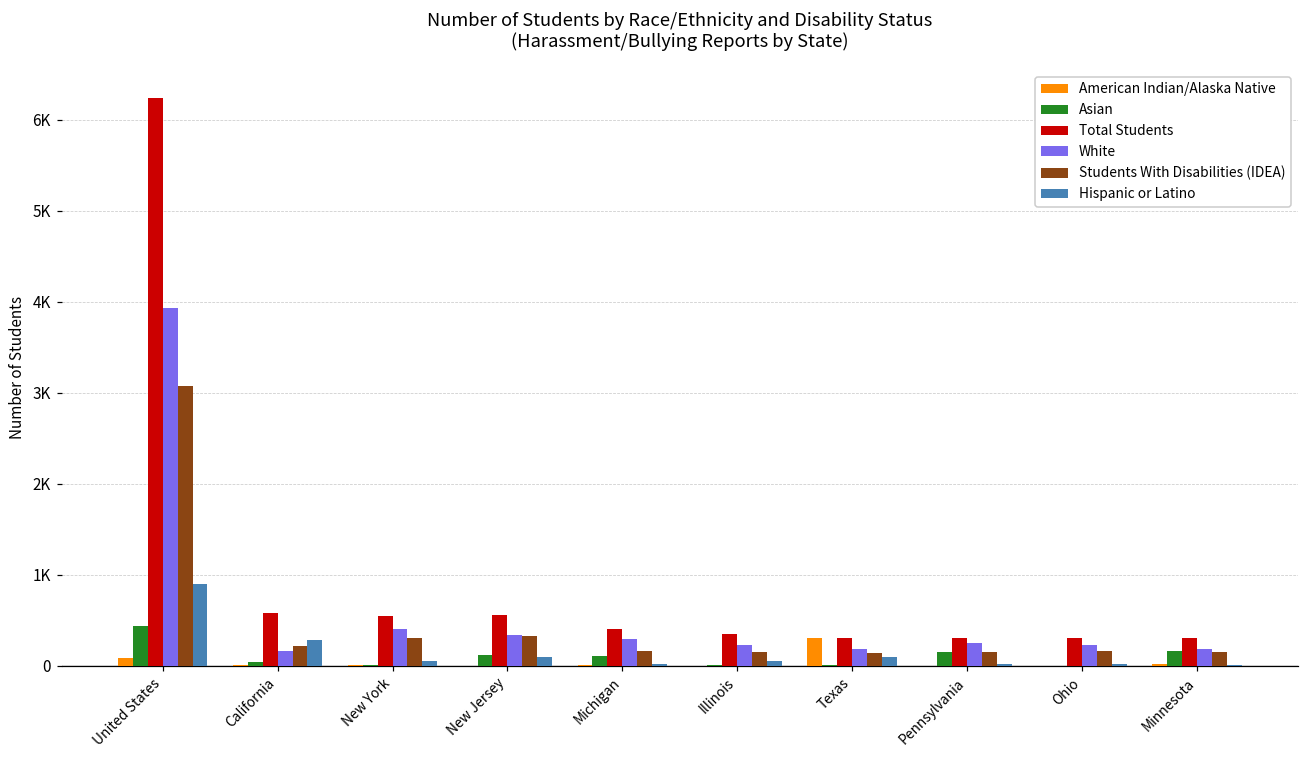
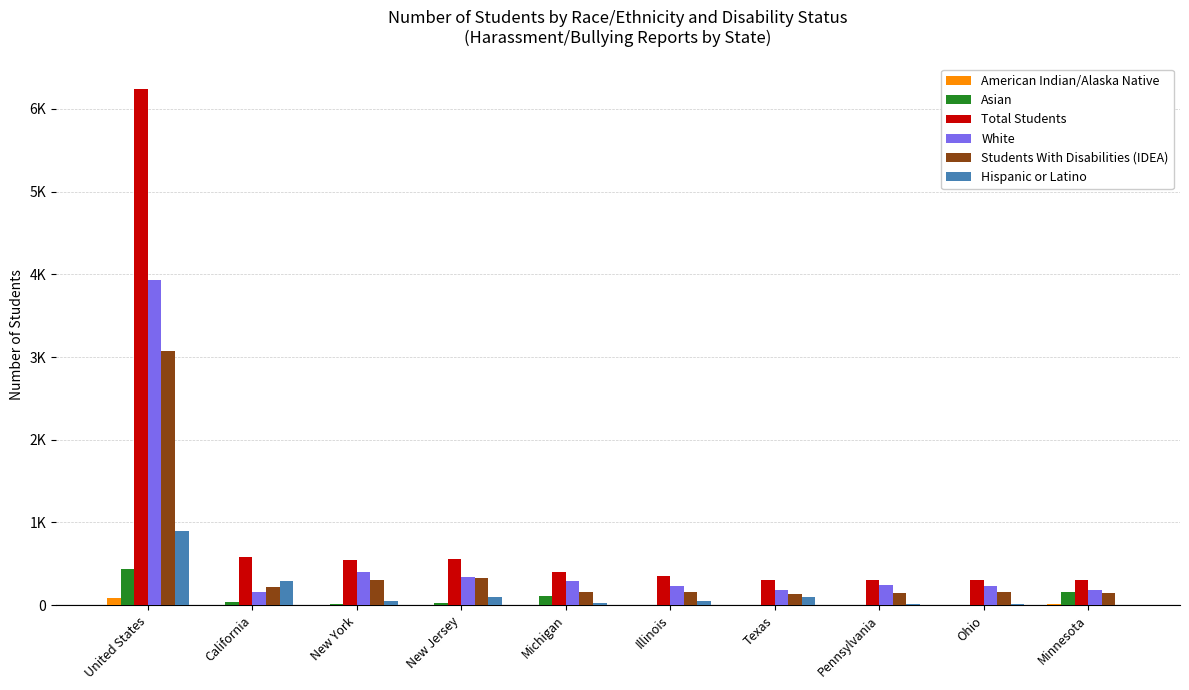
Asian, New Jersey: 100 -> 0
American Indian/Alaska Native, Texas: 300 -> 0
Asian, Pennsylvania: 200 -> 0
